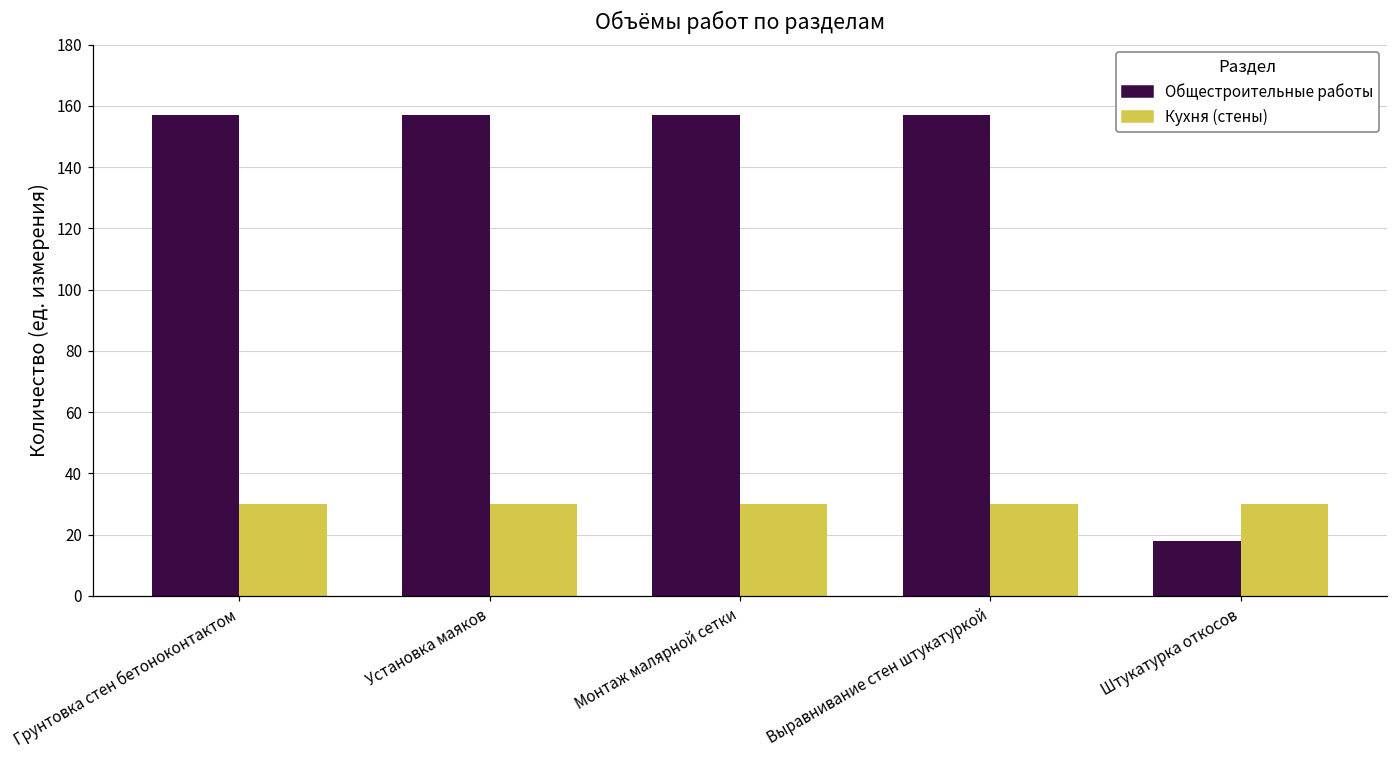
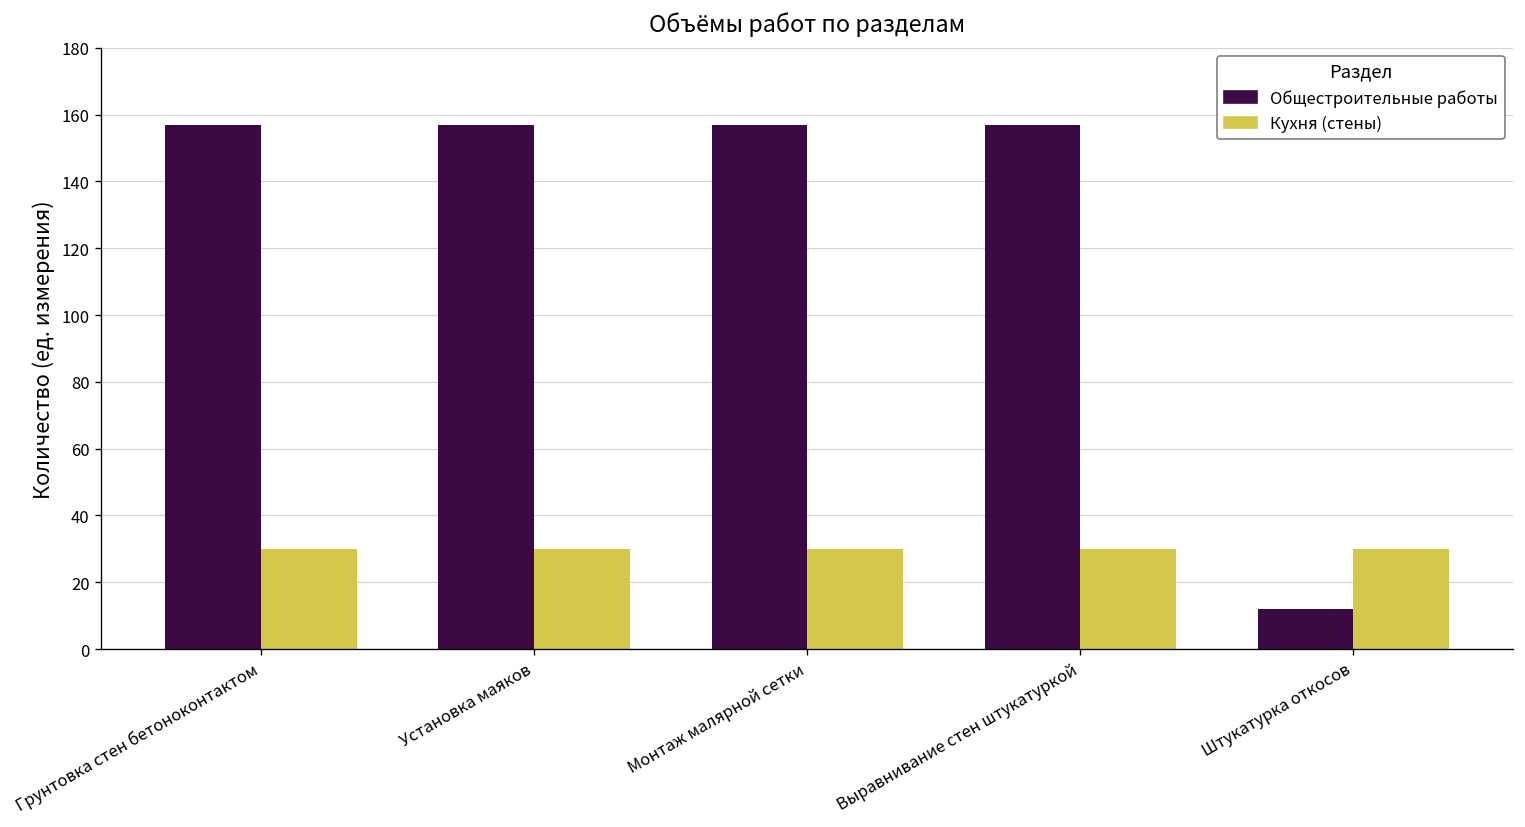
Общестроительные работы, Штукатурка откосов: 18 -> 12
